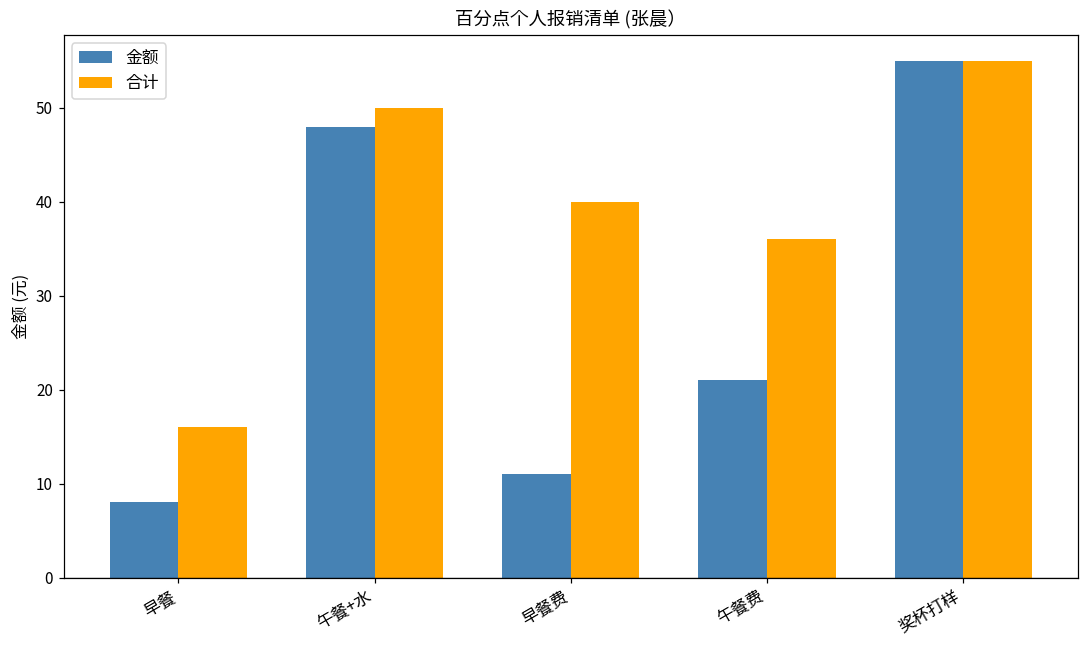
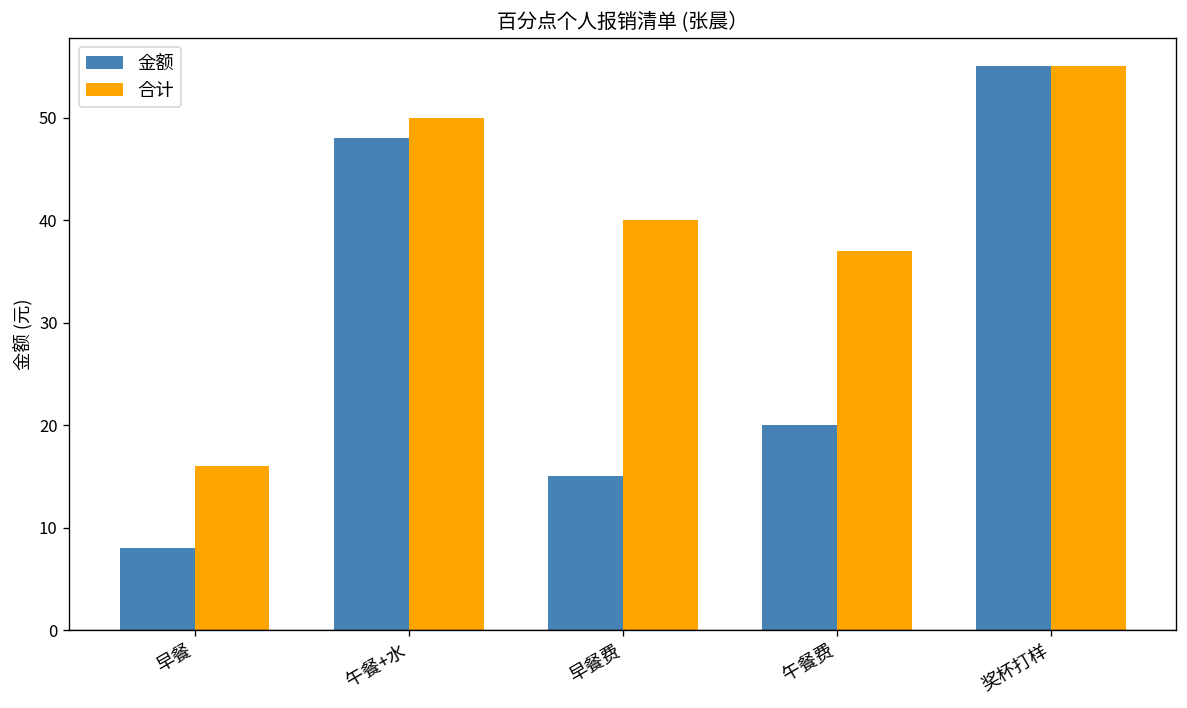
金额, 早餐费: 11 -> 15
金额, 午餐费: 21 -> 20
合计, 午餐费: 36 -> 37
